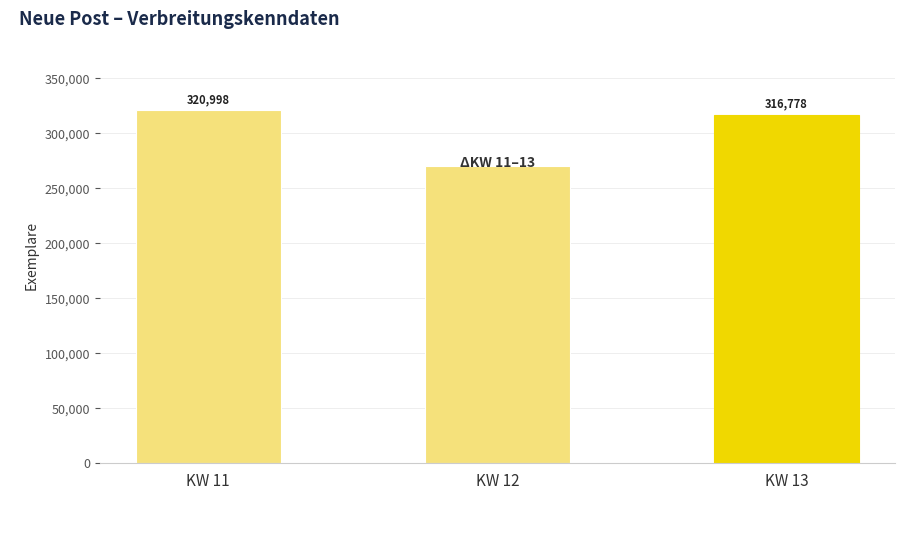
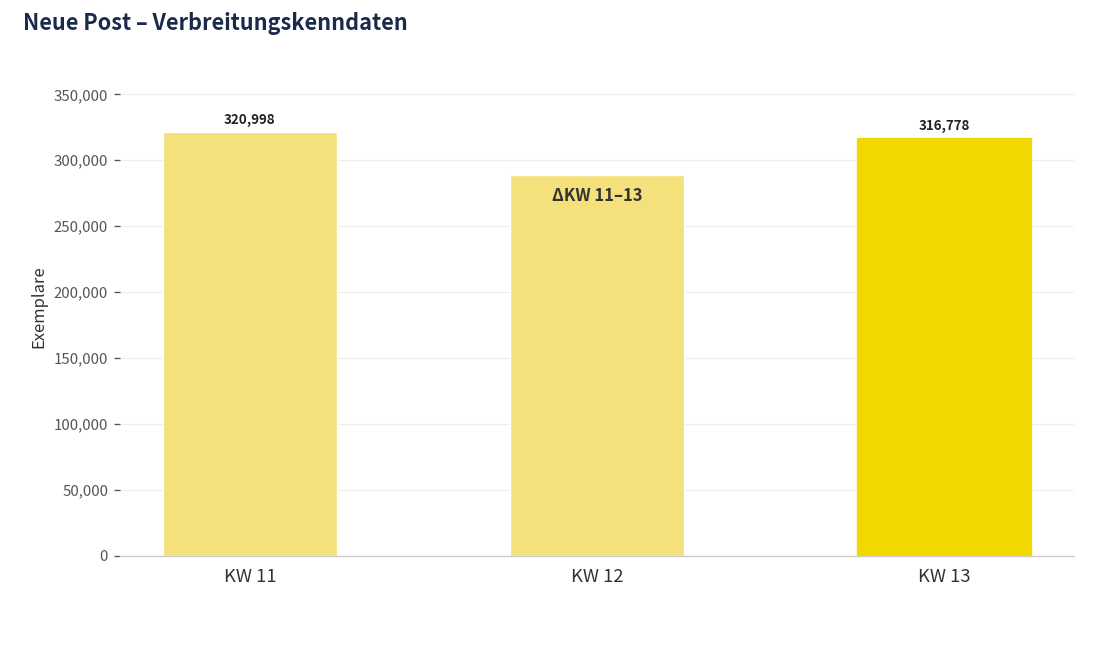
KW 12: 270,000 -> 289,000
